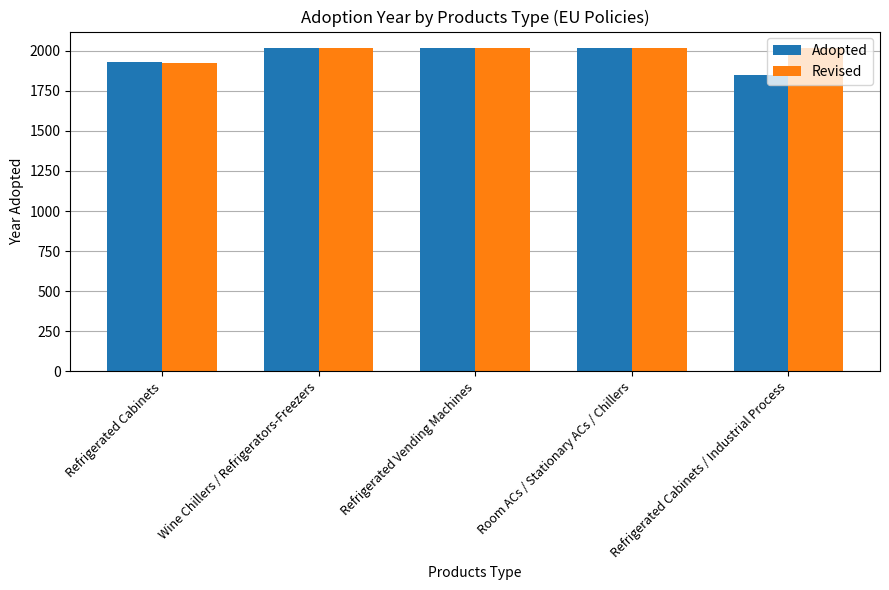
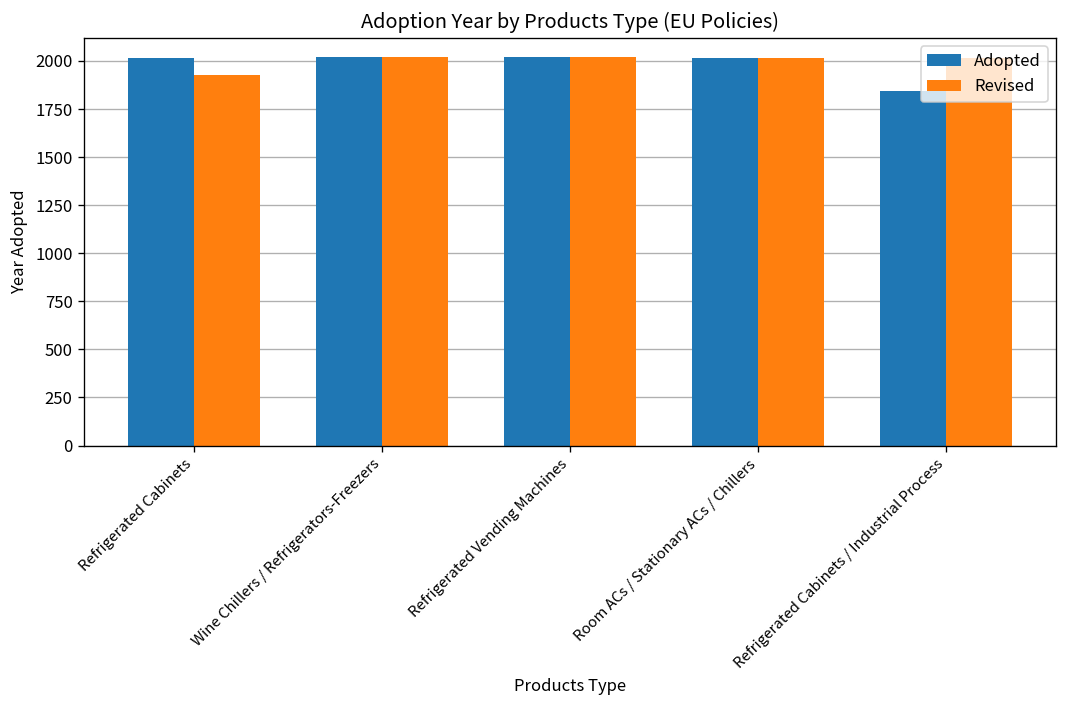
Adopted, Refrigerated Cabinets: 1930 -> 2020
